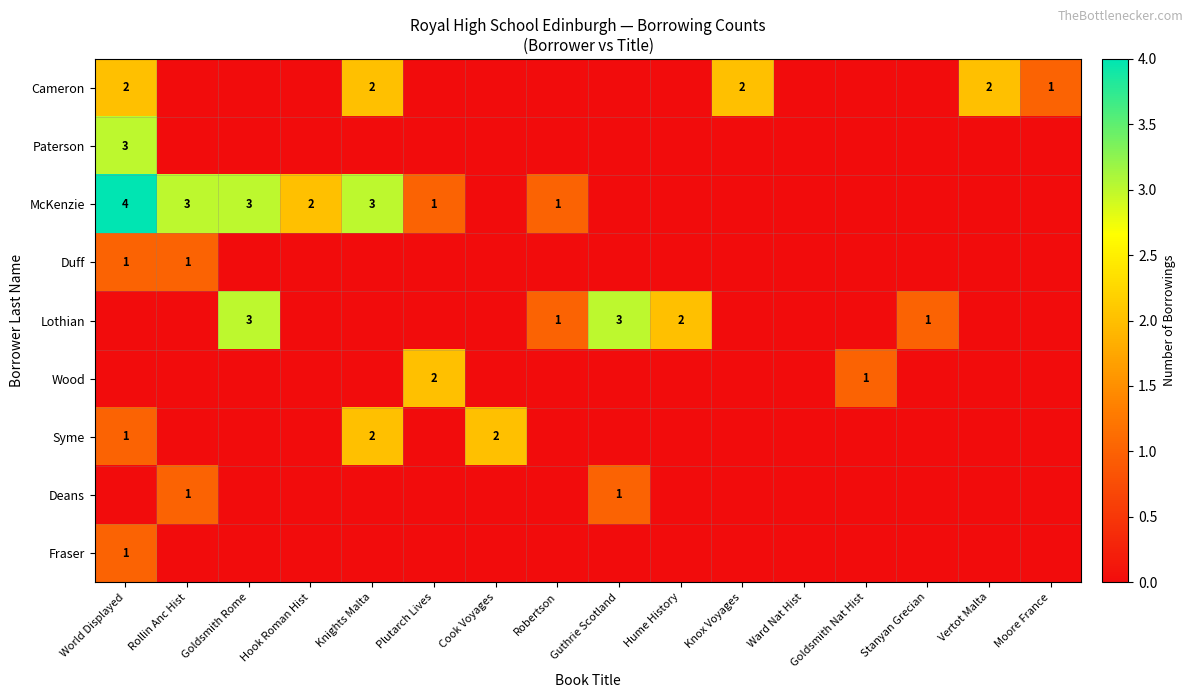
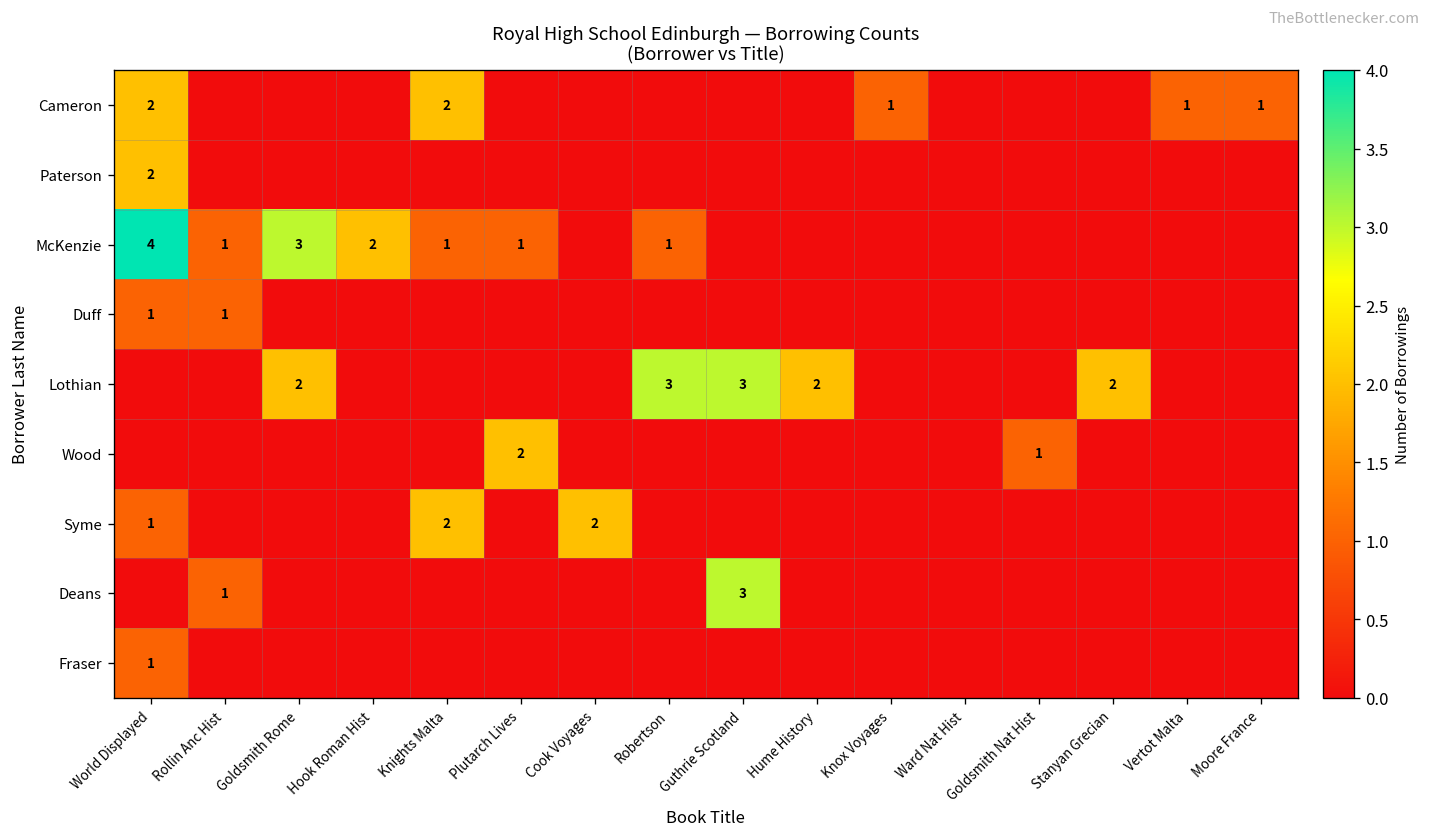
Cameron, Knox Voyages: 2 -> 1
Cameron, Vertot Malta: 2 -> 1
Paterson, World Displayed: 3 -> 2
McKenzie, Rollin Anc Hist: 3 -> 1
McKenzie, Knights Malta: 3 -> 1
Lothian, Goldsmith Rome: 3 -> 2
Lothian, Robertson: 1 -> 3
Lothian, Stanyan Grecian: 1 -> 2
Deans, Guthrie Scotland: 1 -> 3
